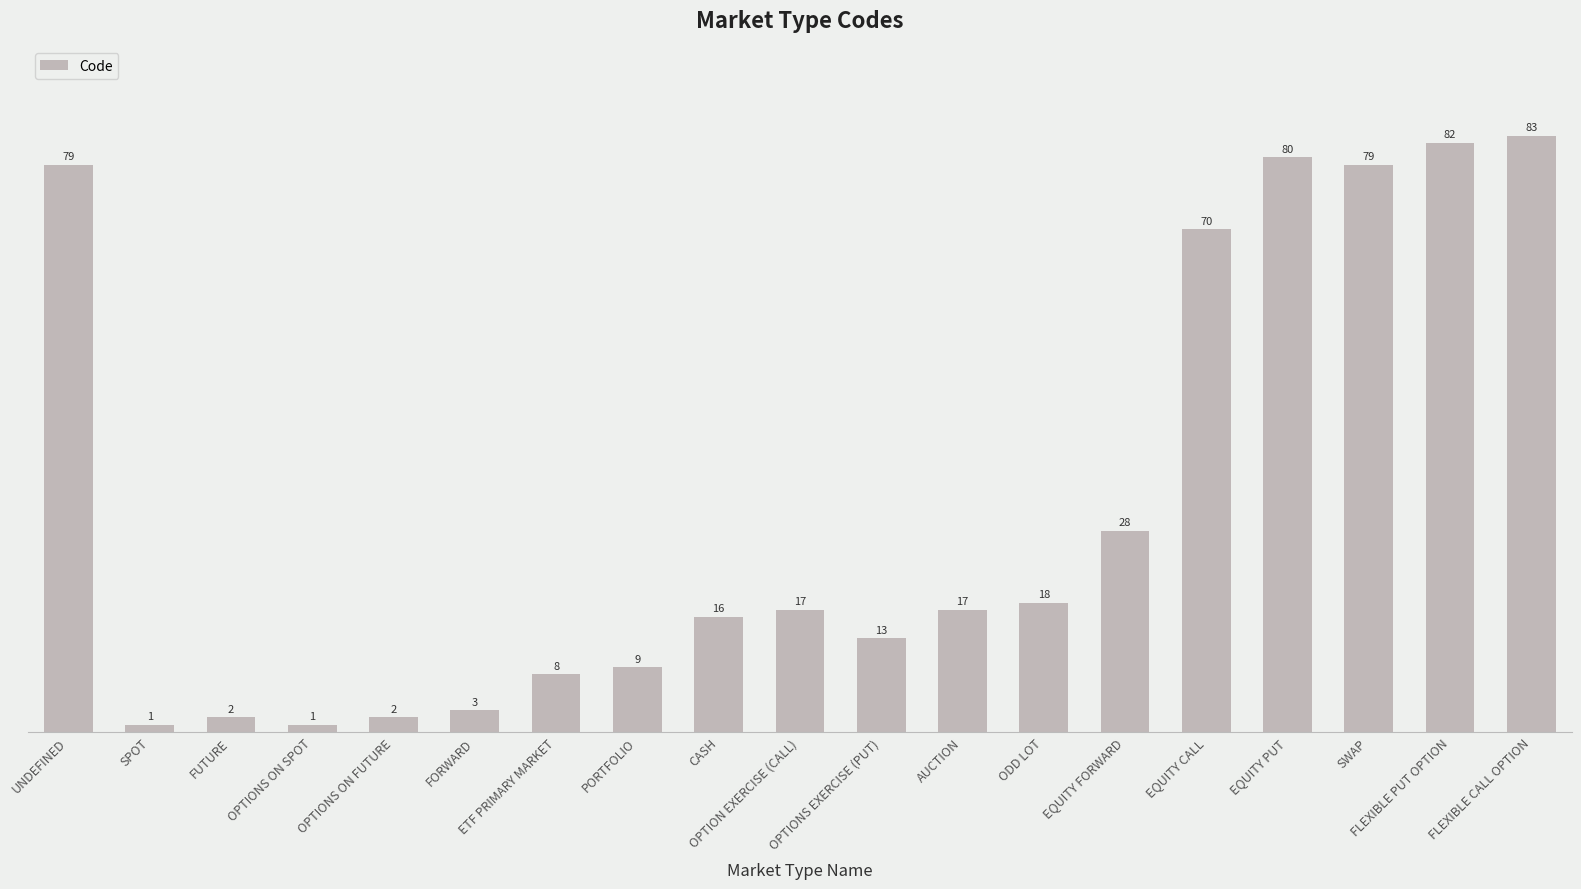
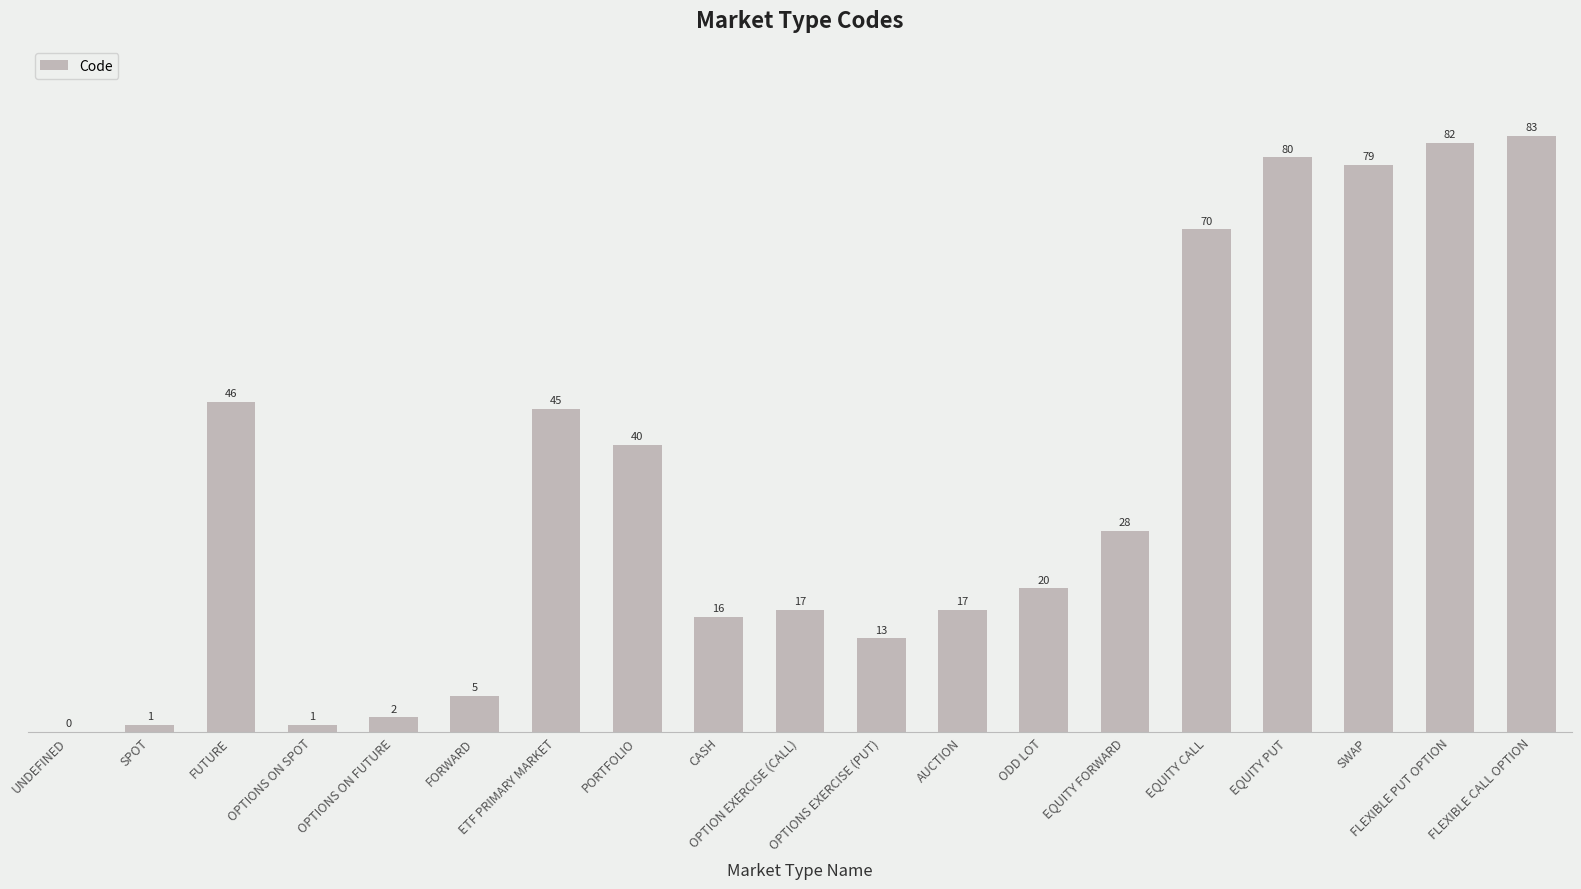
UNDEFINED: 79 -> 0
FUTURE: 2 -> 46
FORWARD: 3 -> 5
ETF PRIMARY MARKET: 8 -> 45
PORTFOLIO: 9 -> 40
ODD LOT: 18 -> 20
